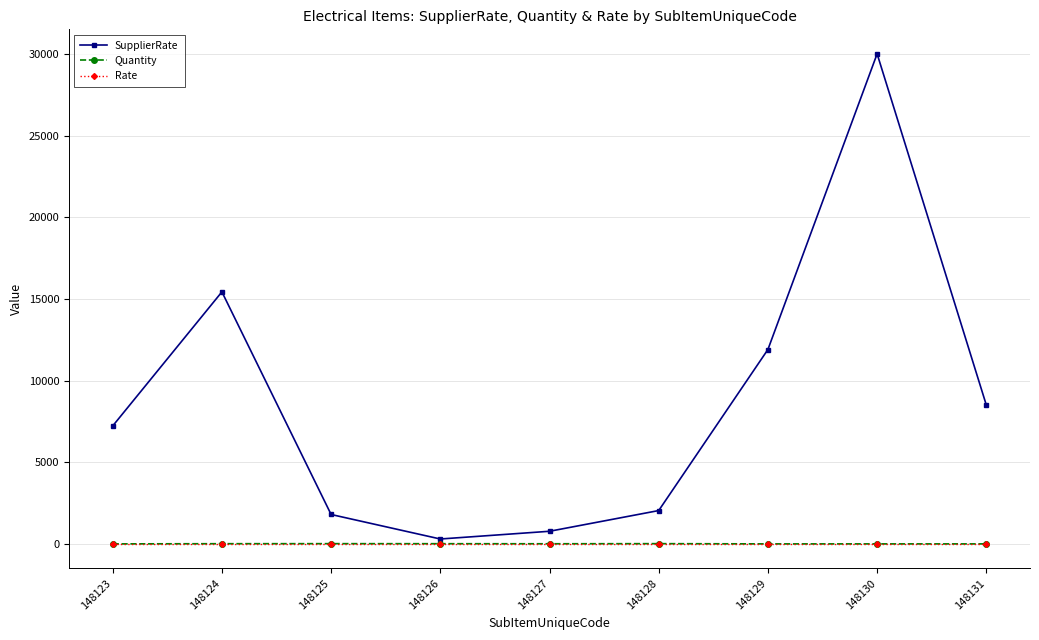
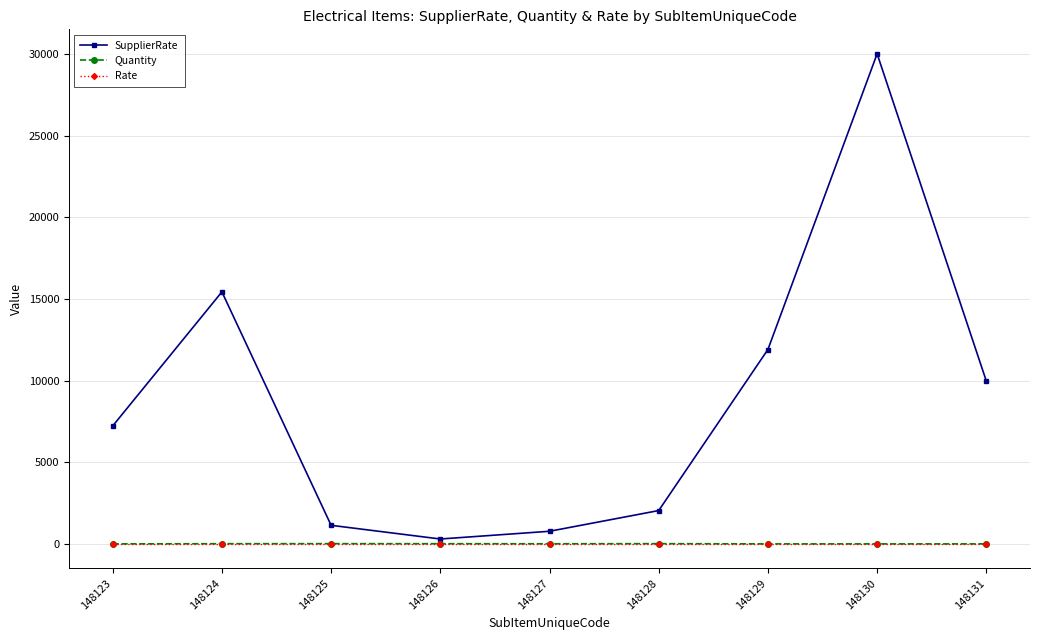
SupplierRate, 148125: 1800 -> 1100
SupplierRate, 148131: 8500 -> 10000
